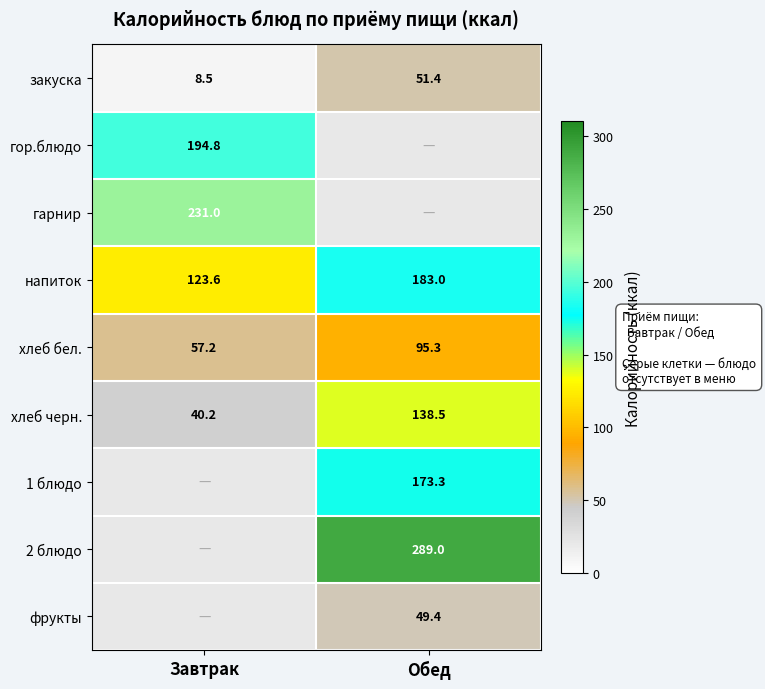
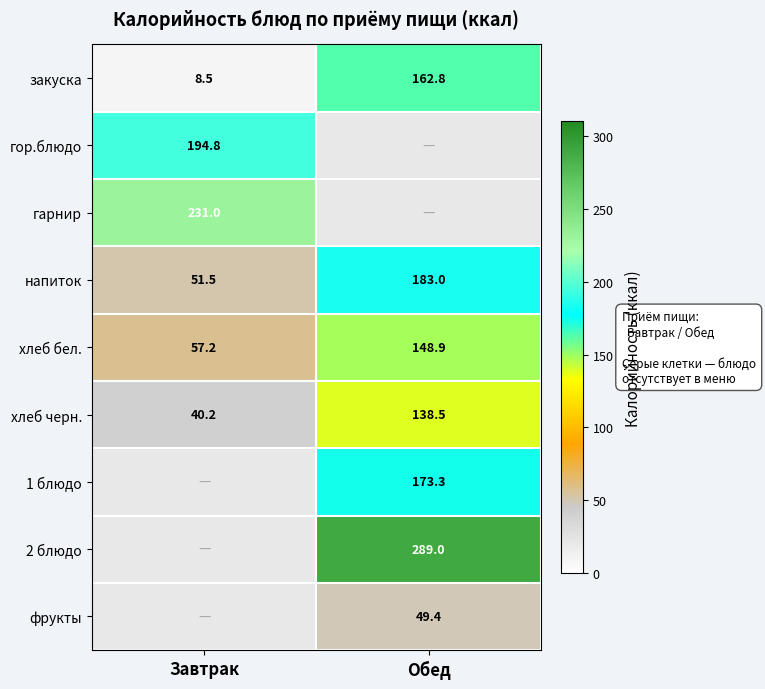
закуска, Обед: 51.4 -> 162.8
напиток, Завтрак: 123.6 -> 51.5
хлеб бел., Обед: 95.3 -> 148.9
